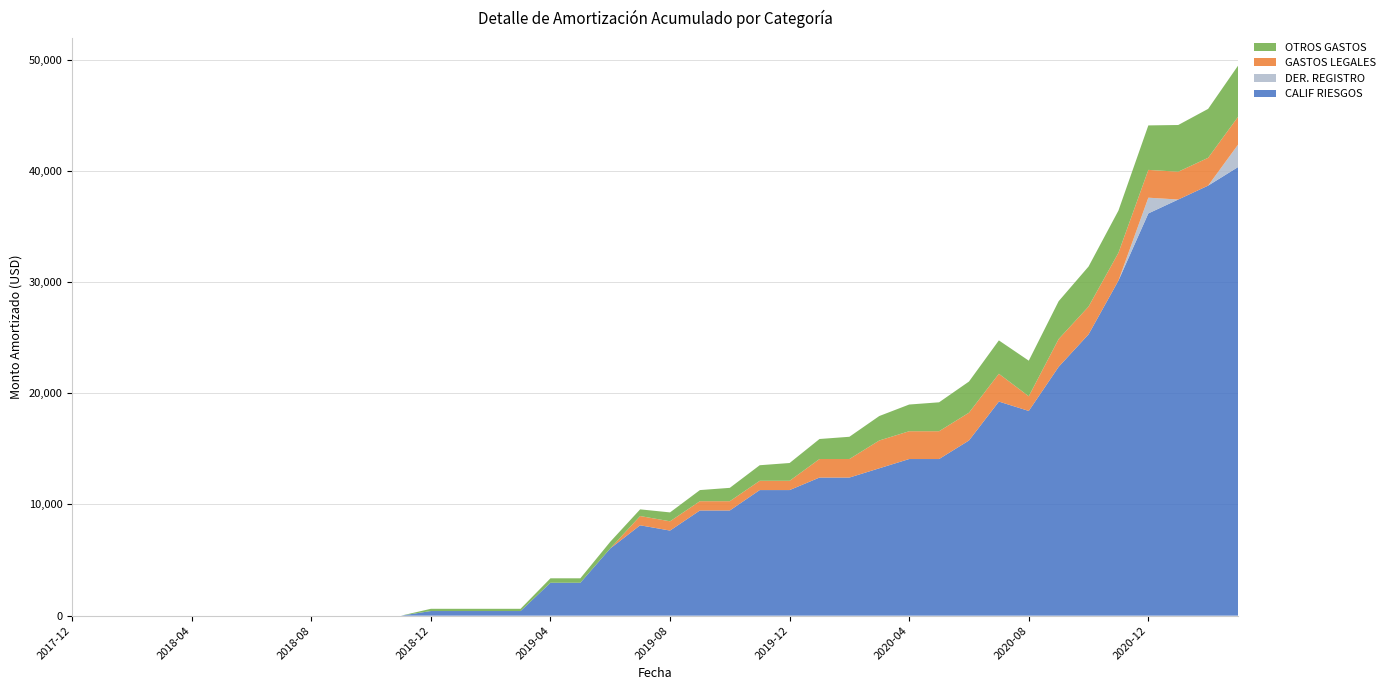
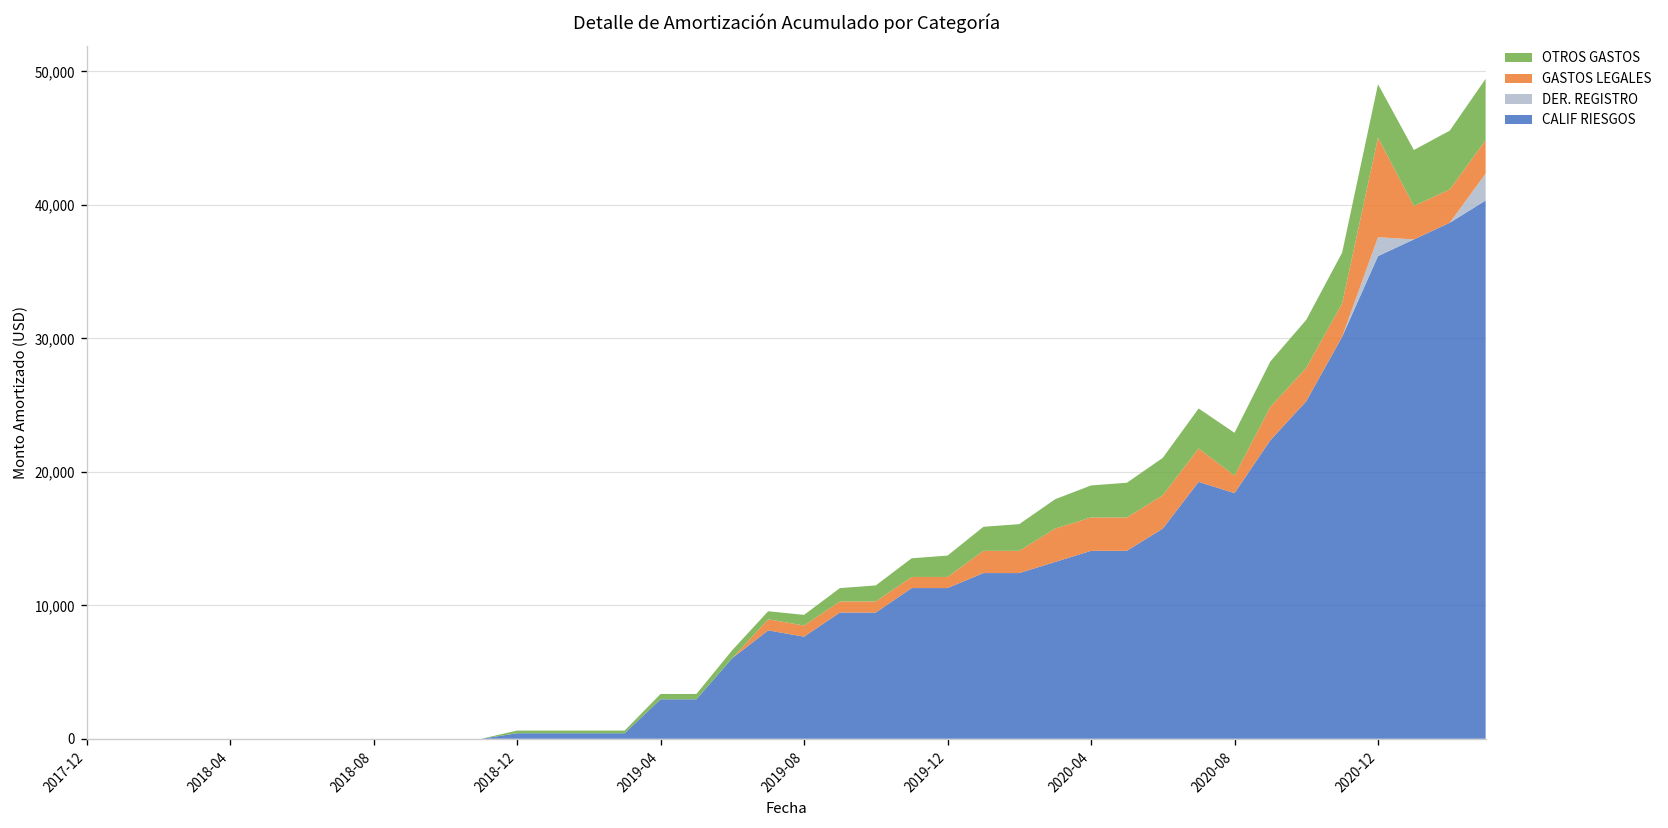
GASTOS LEGALES, 2020-12: 2,500 -> 7,500
